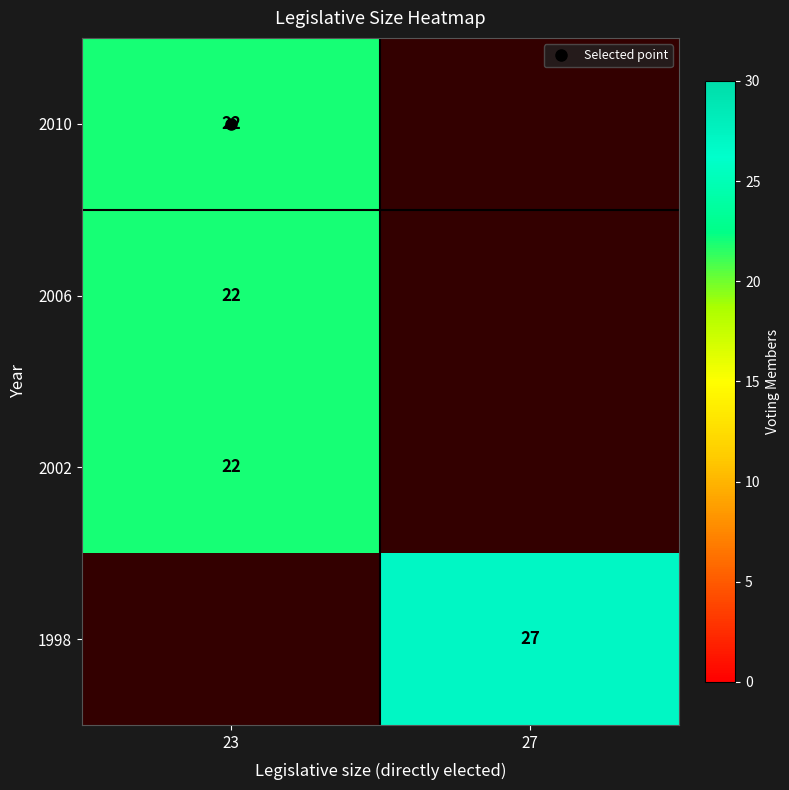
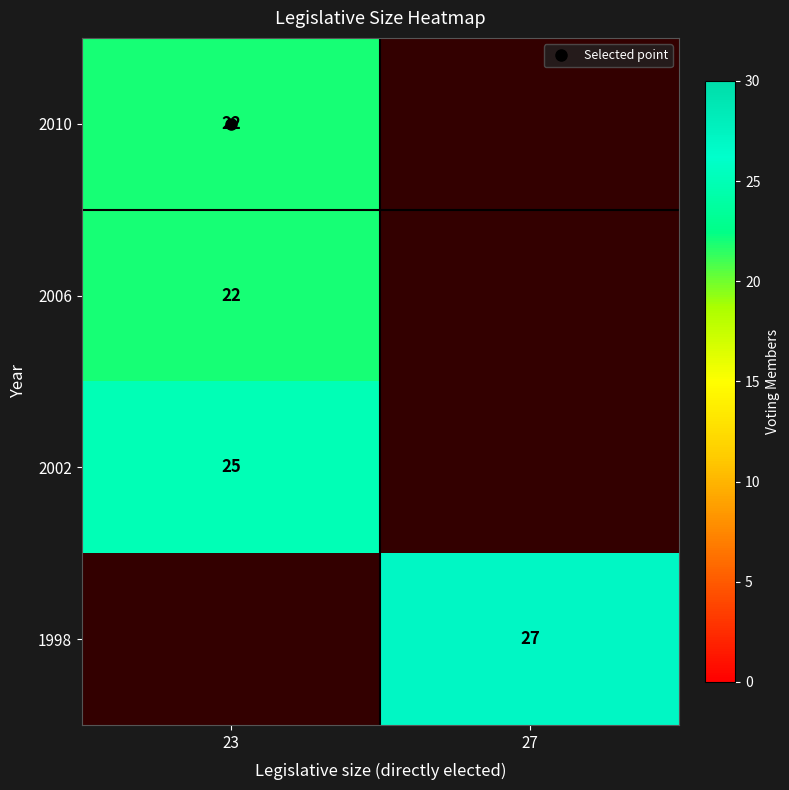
2002, 23: 22 -> 25
